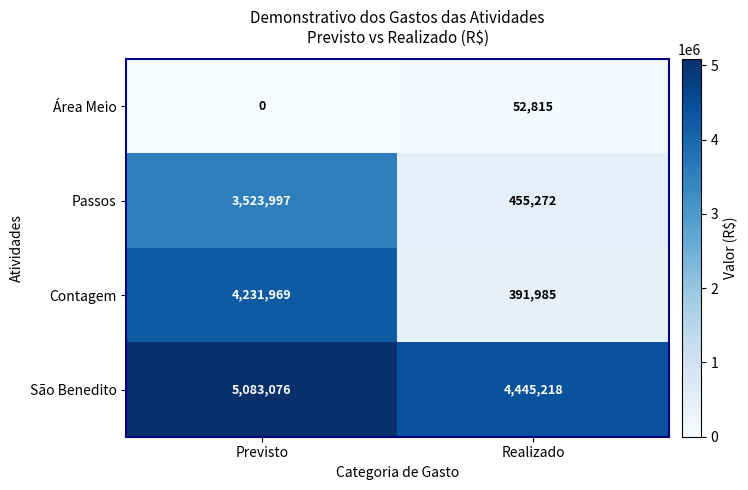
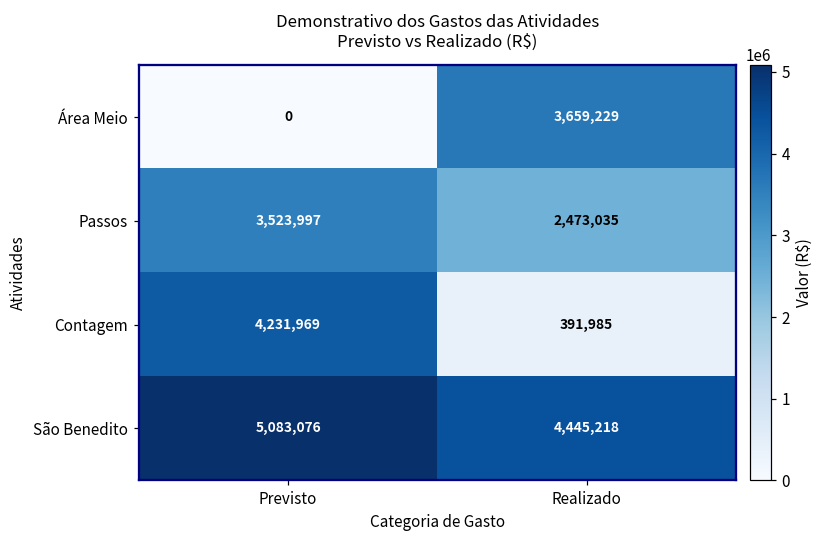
Área Meio, Realizado: 52,815 -> 3,659,229
Passos, Realizado: 455,272 -> 2,473,035
